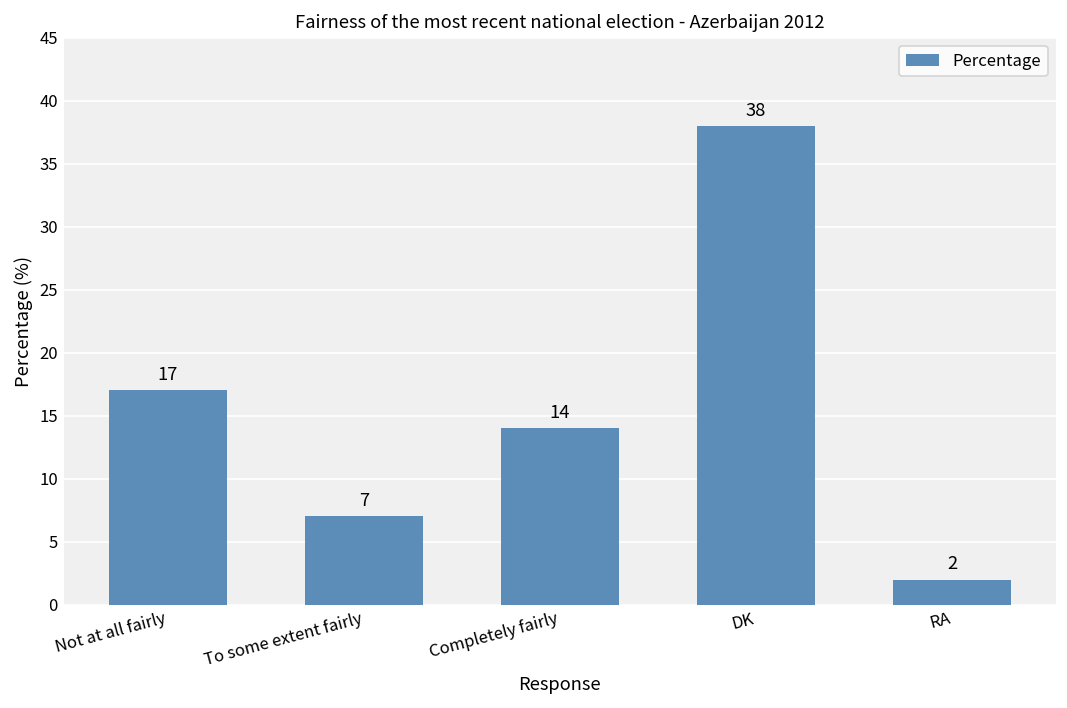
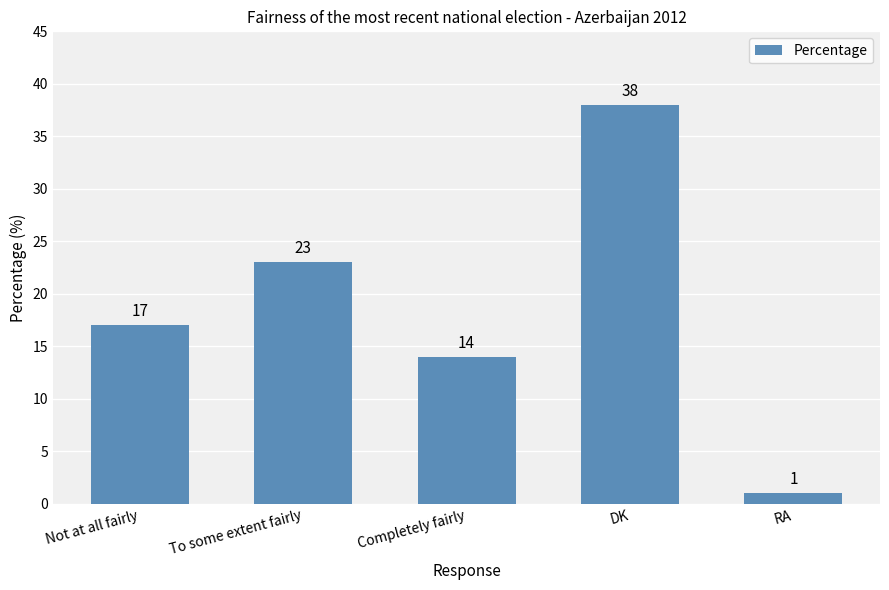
To some extent fairly: 7 -> 23
RA: 2 -> 1
